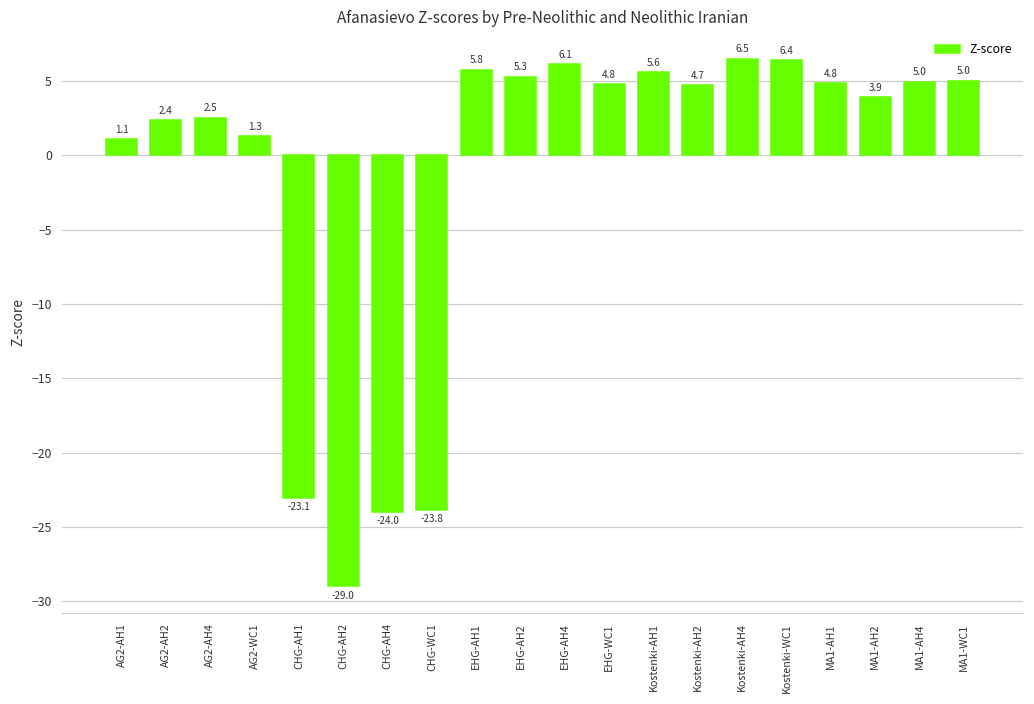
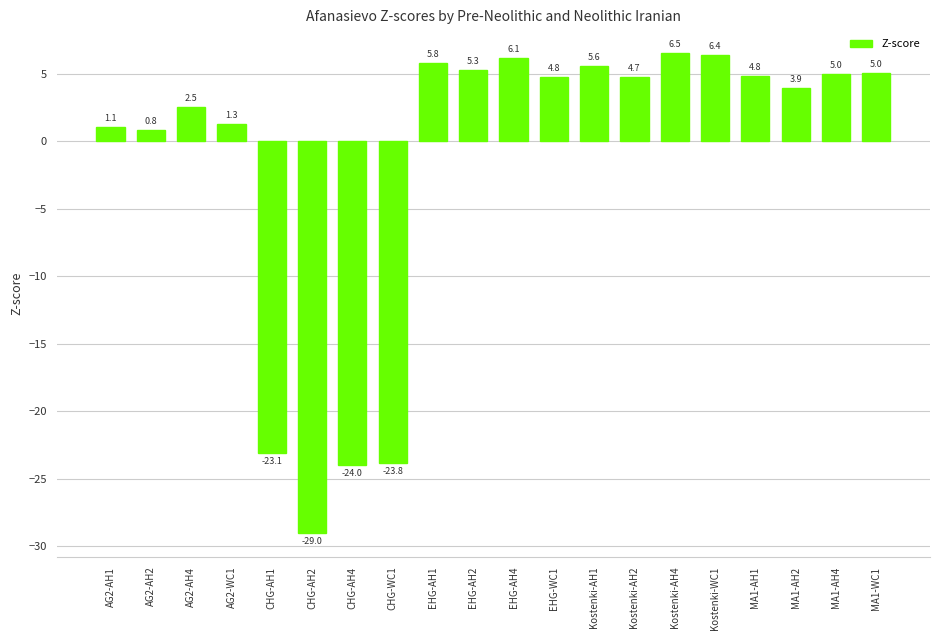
AG2-AH2: 2.4 -> 0.8
